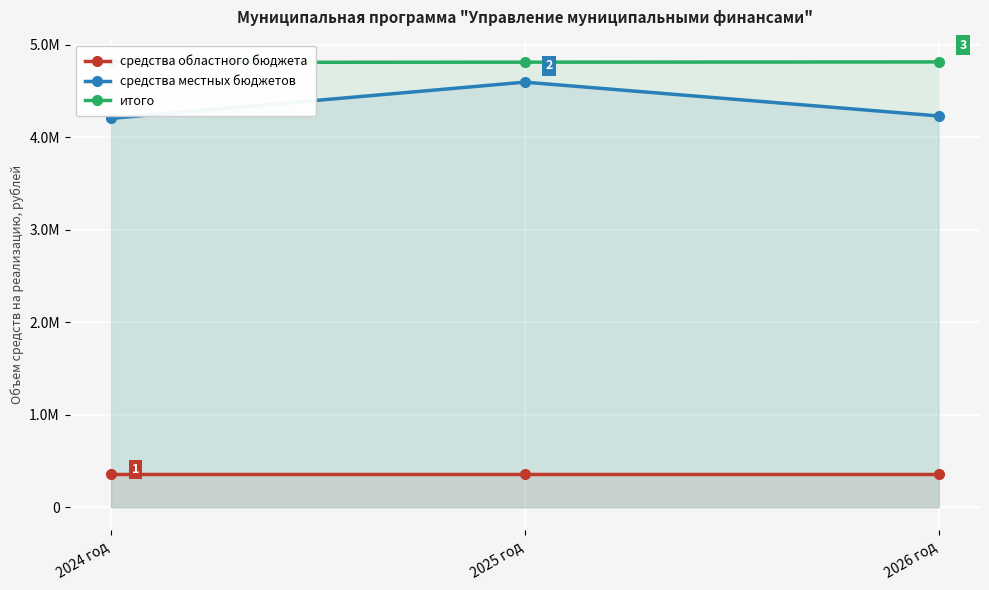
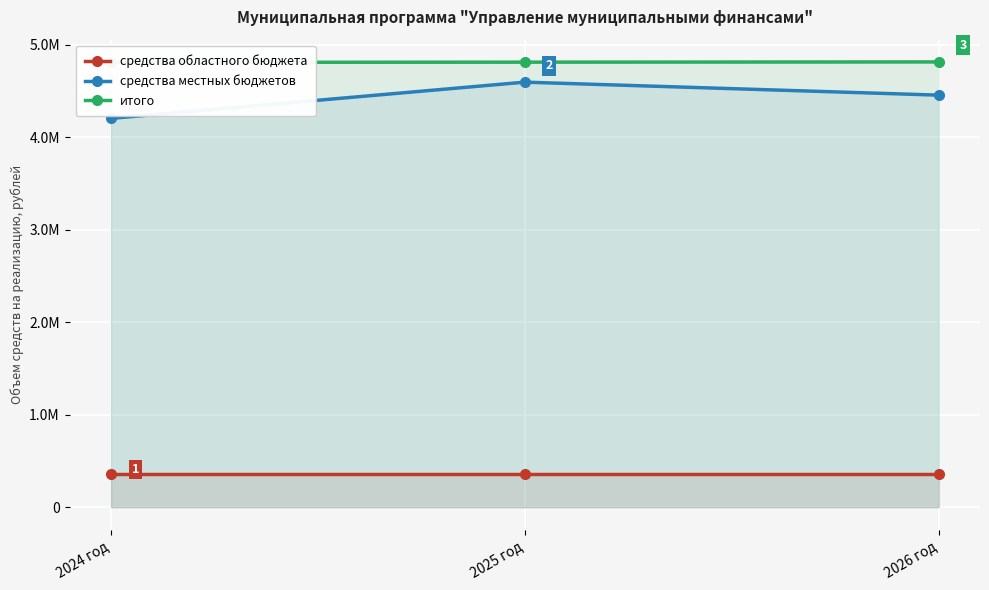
средства местных бюджетов, 2026 год: 4.2М -> 4.5М
